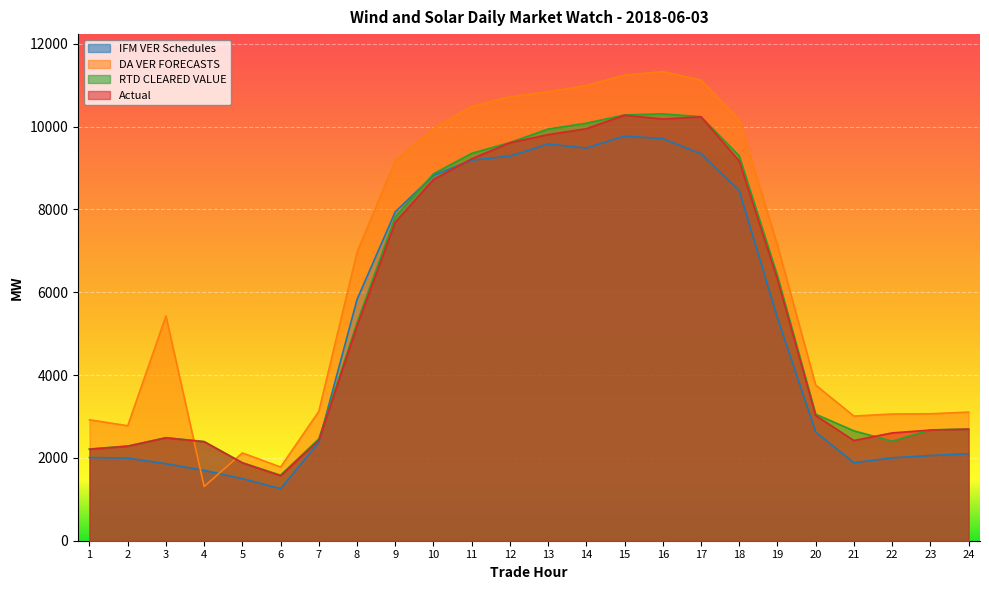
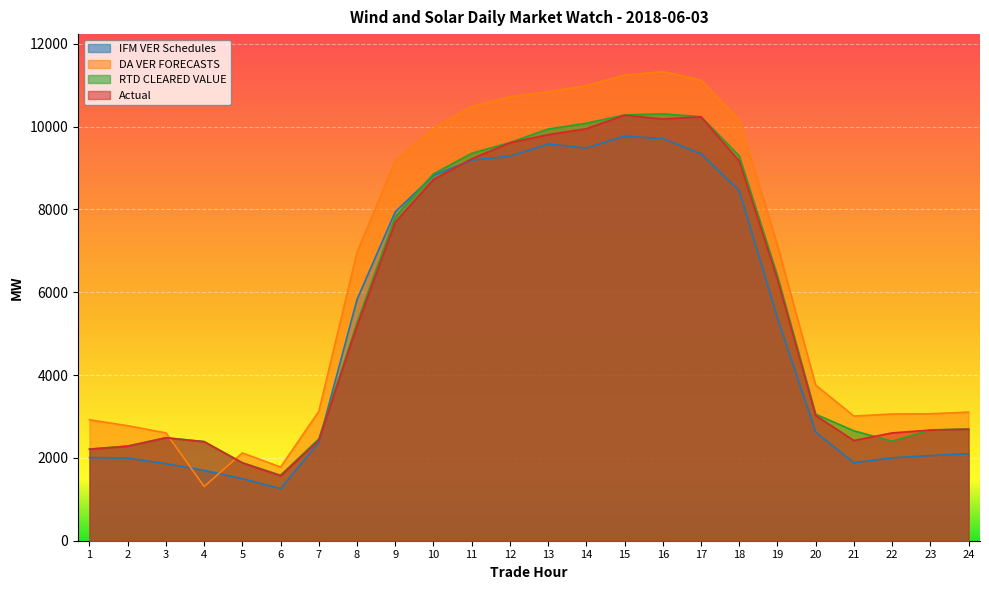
DA VER FORECASTS, 3: 5400 -> 2600
